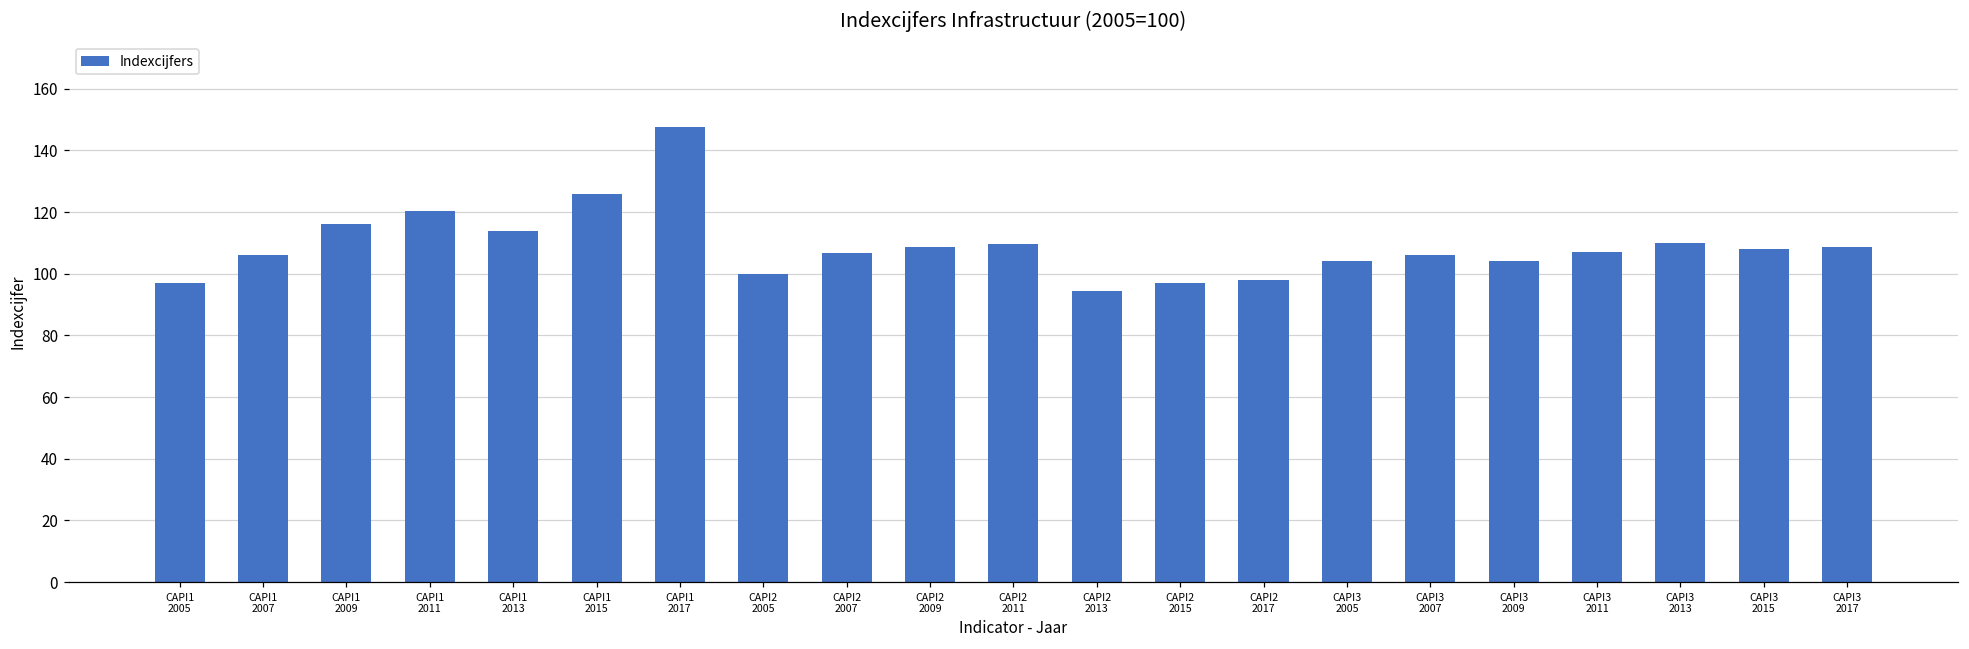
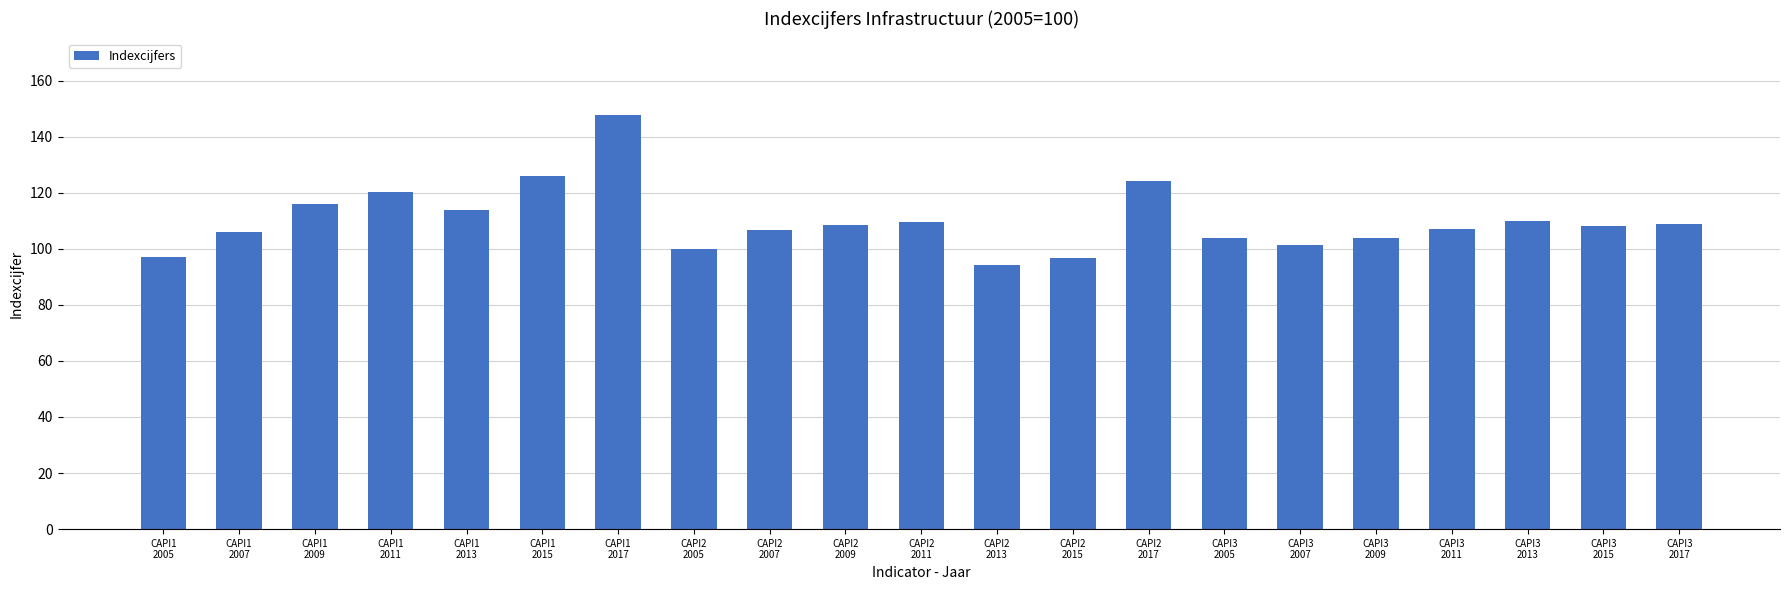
CAPI2 2017: 98 -> 124
CAPI3 2007: 106 -> 101
